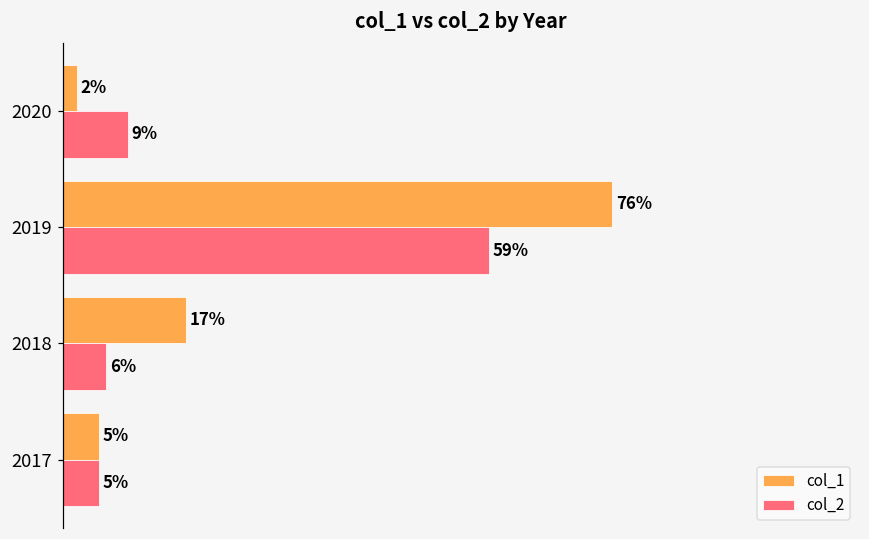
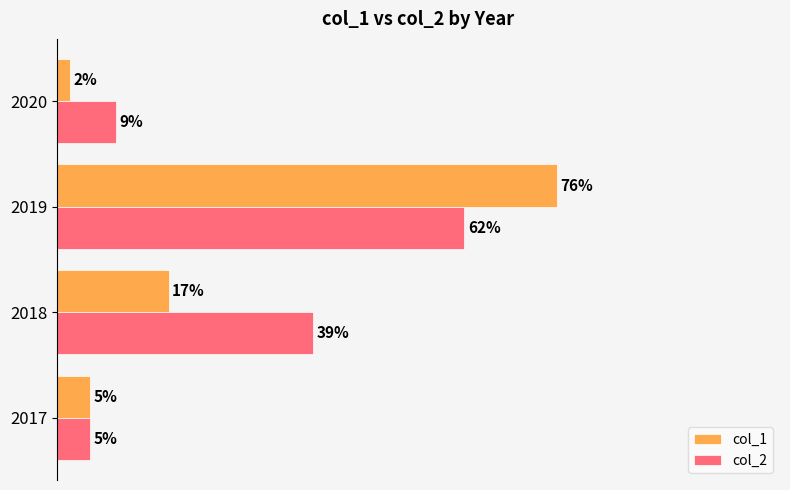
col_2, 2019: 59% -> 62%
col_2, 2018: 6% -> 39%
